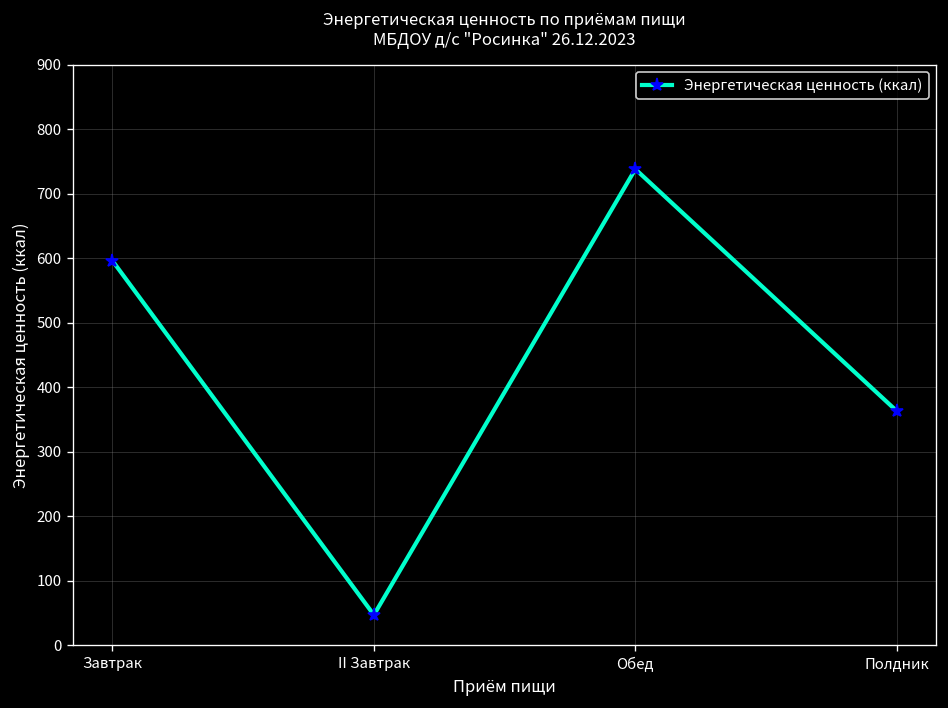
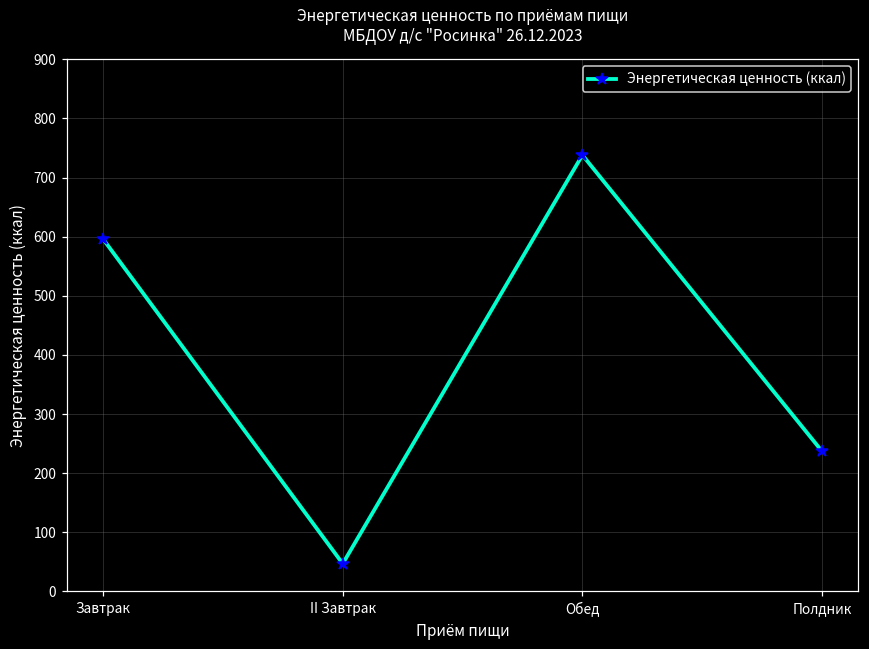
Полдник: 360 -> 240
